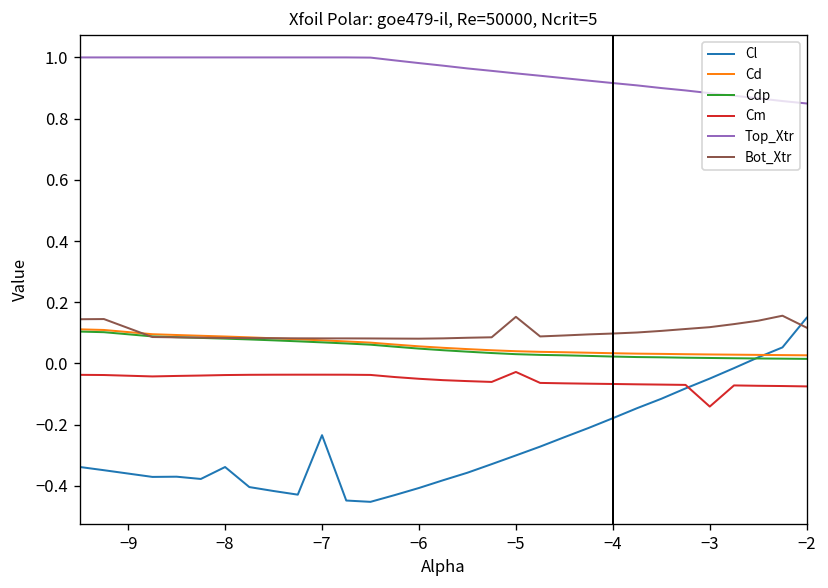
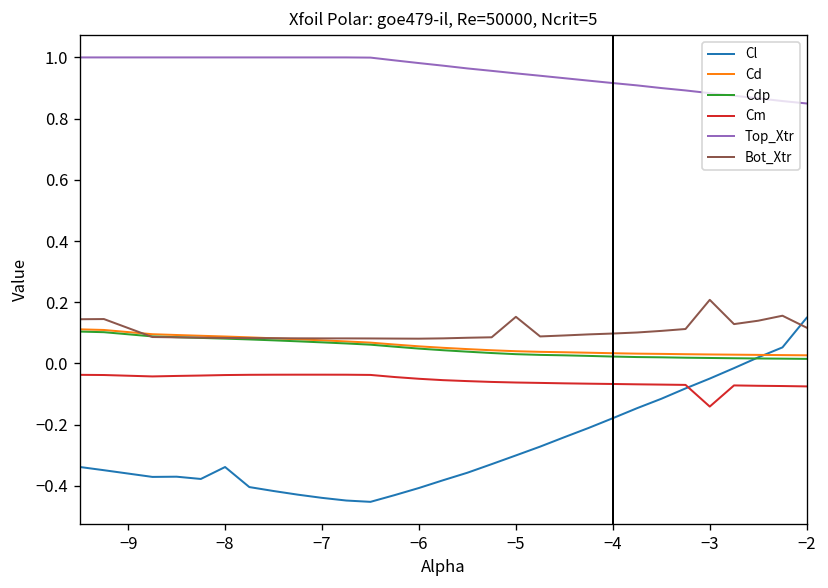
Cl, −7: -0.23 -> -0.44
Cm, −5: -0.03 -> -0.06
Bot_Xtr, −3: 0.12 -> 0.21
